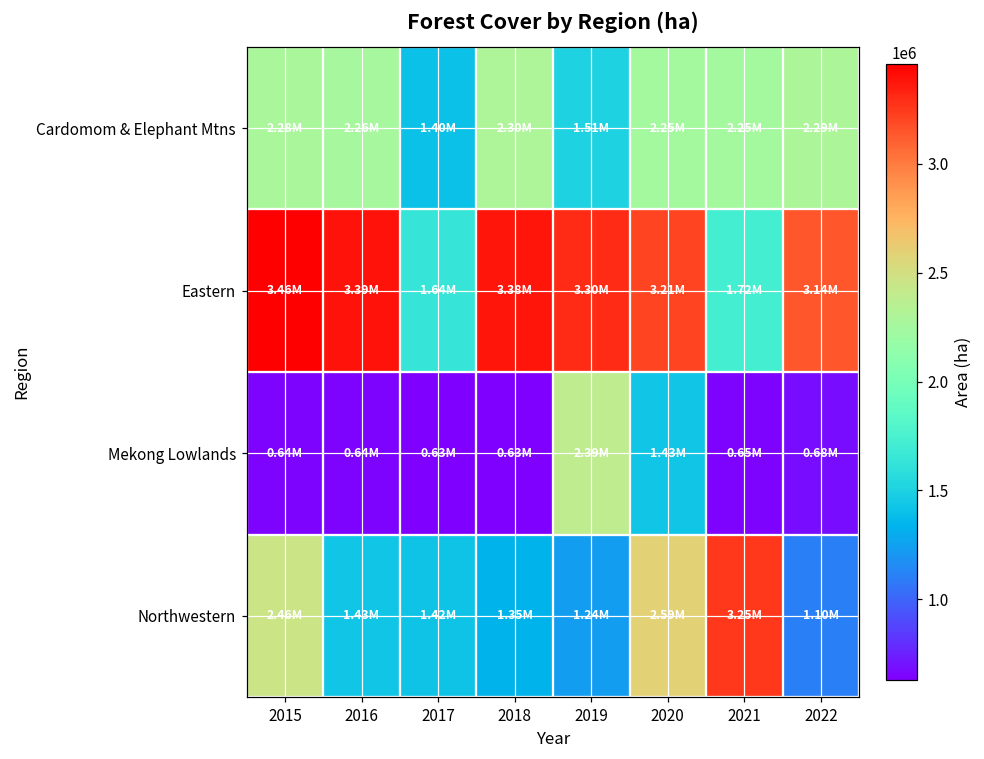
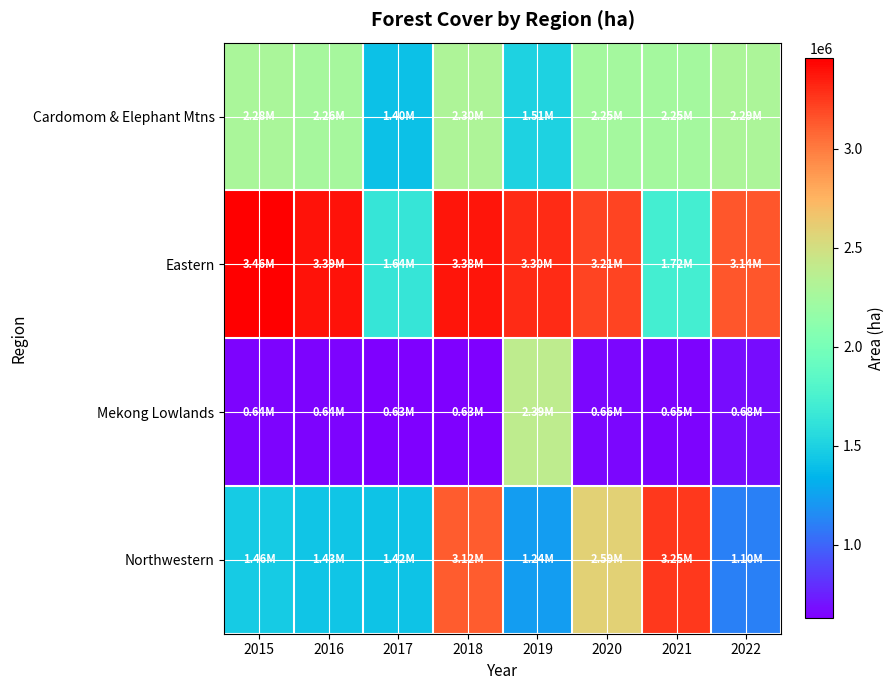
Mekong Lowlands, 2020: 1.43M -> 0.66M
Northwestern, 2015: 2.46M -> 1.46M
Northwestern, 2018: 1.35M -> 3.12M
